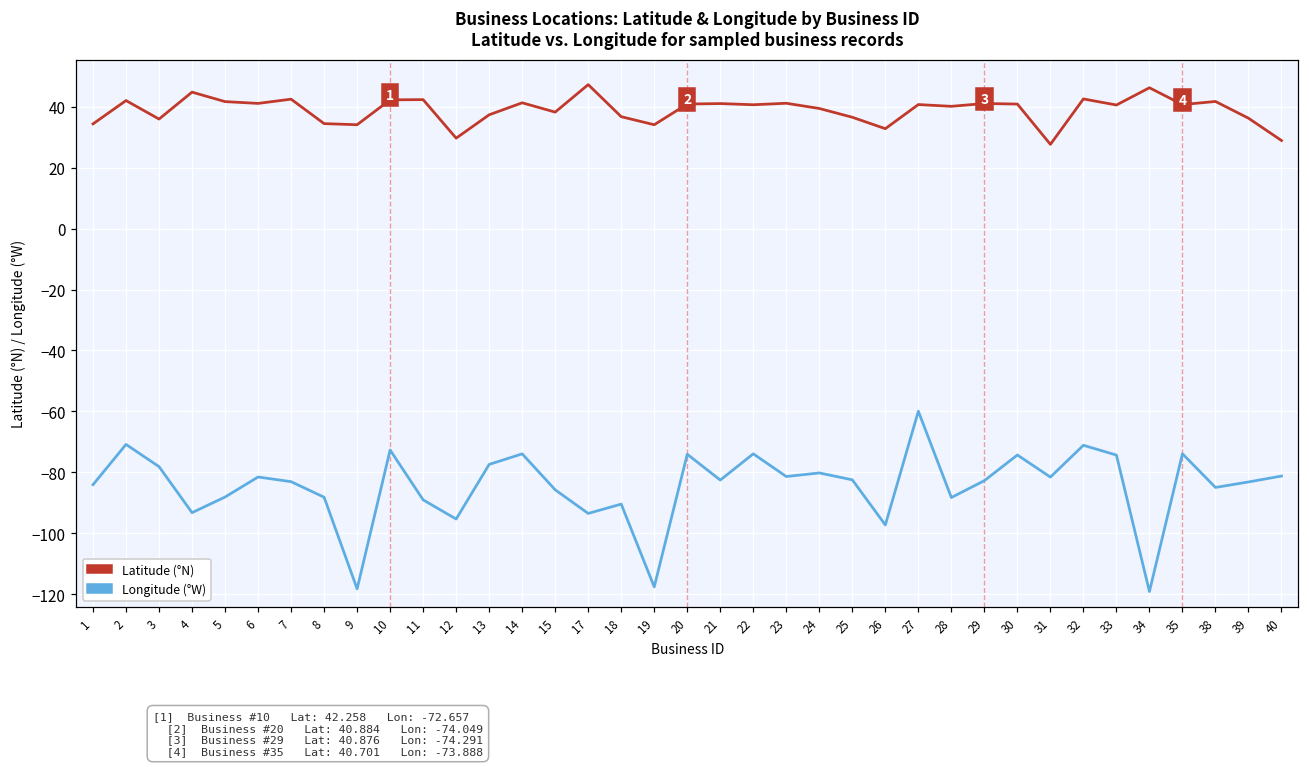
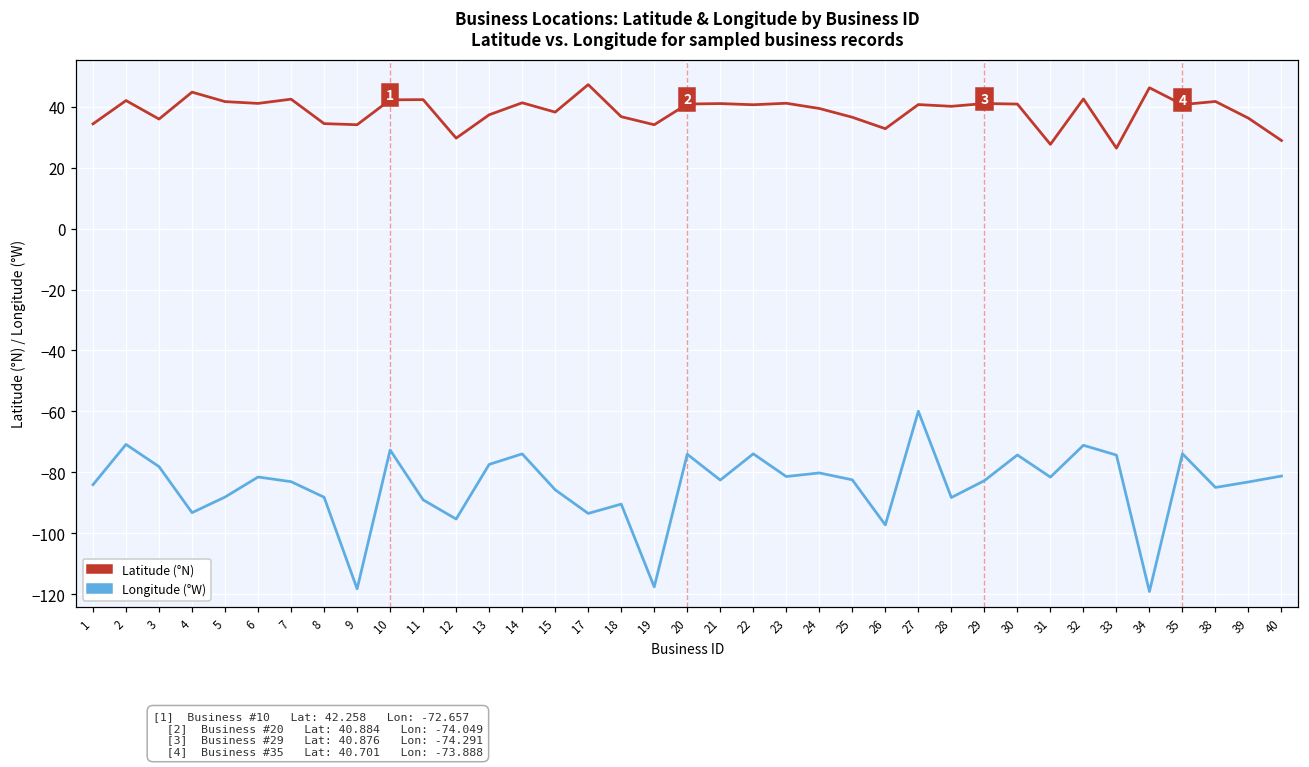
Latitude (°N), 33: 41 -> 26
